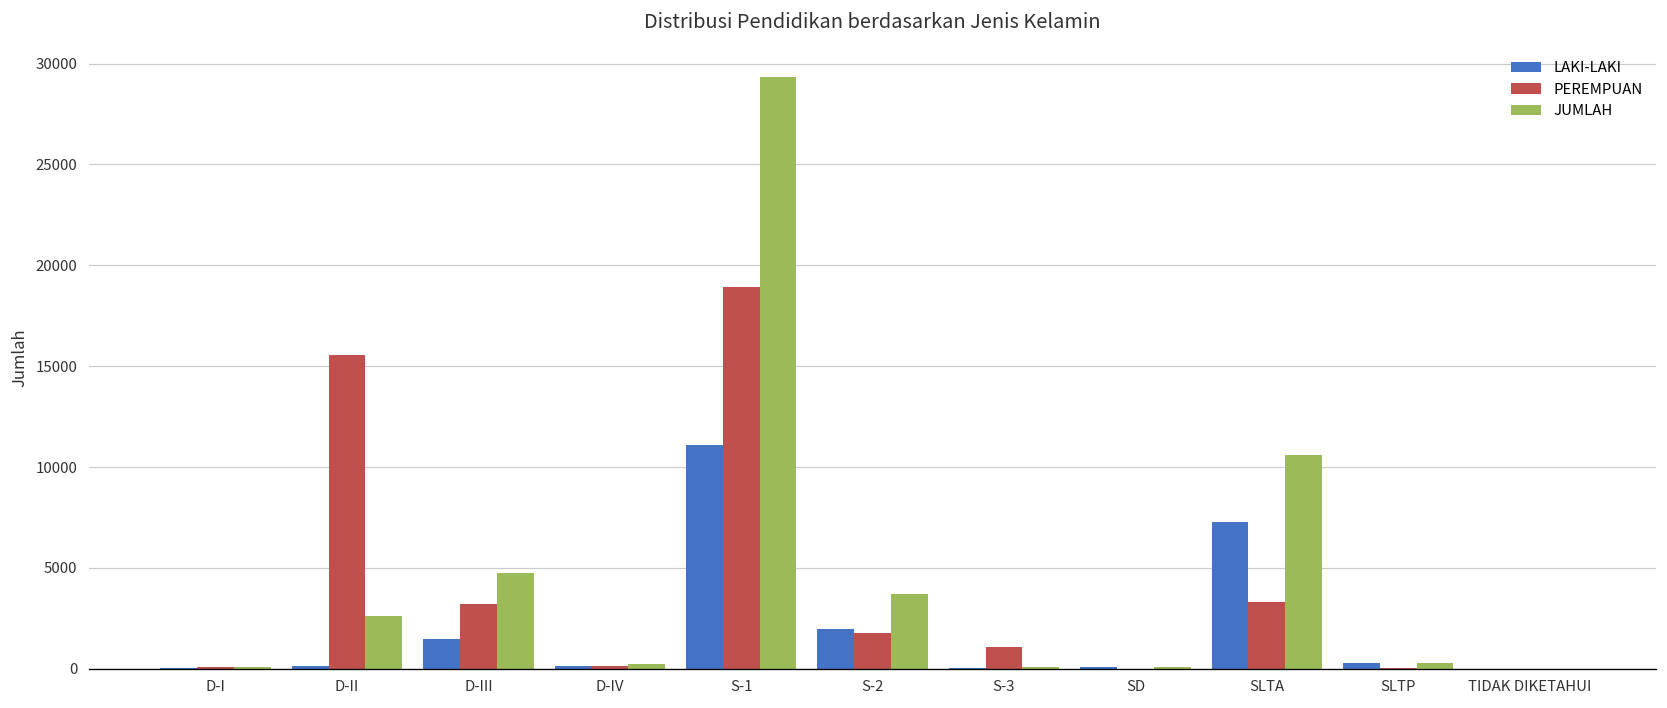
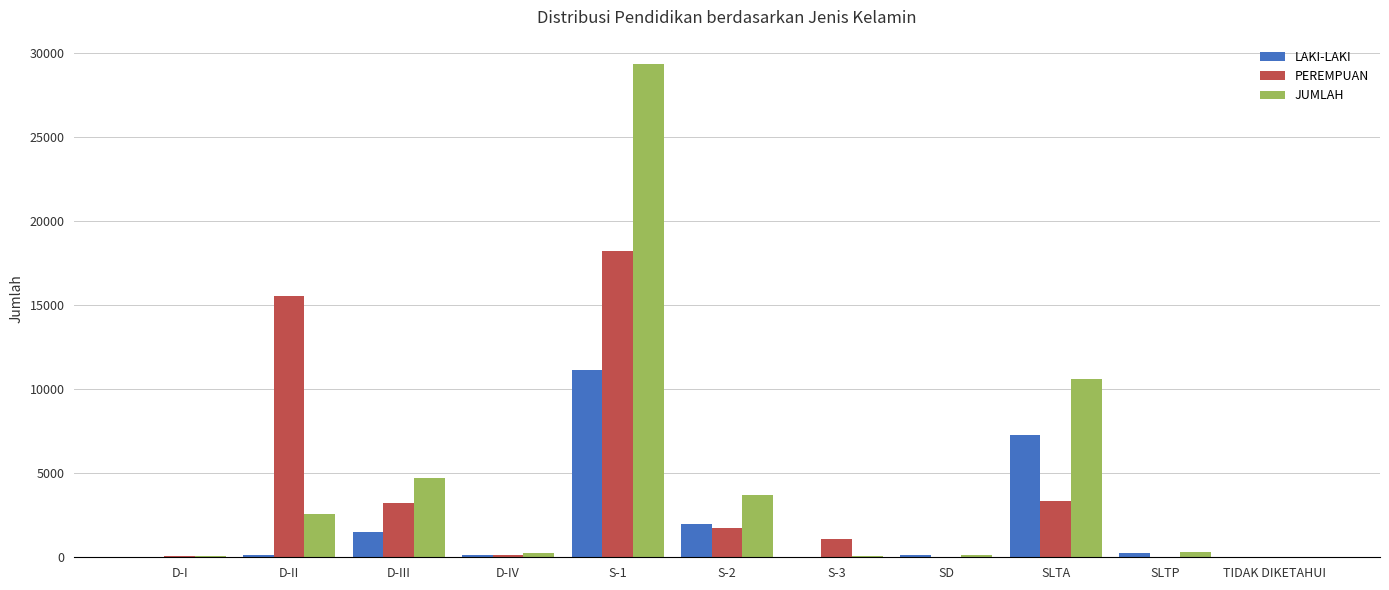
PEREMPUAN, S-1: 18900 -> 18200
